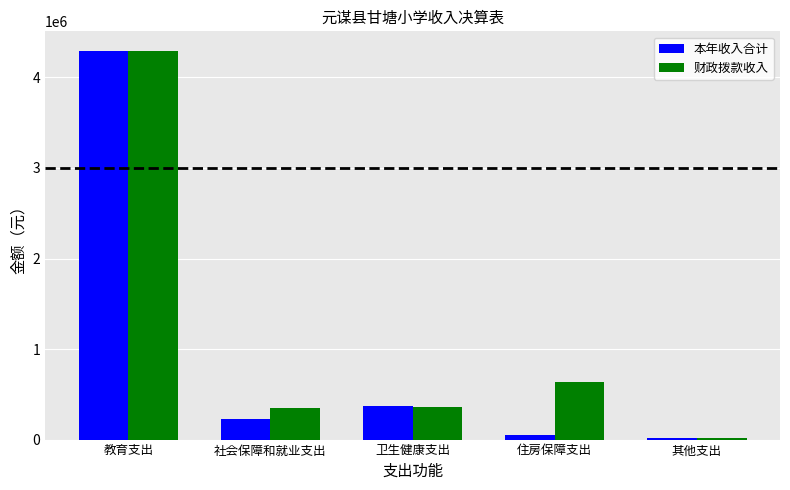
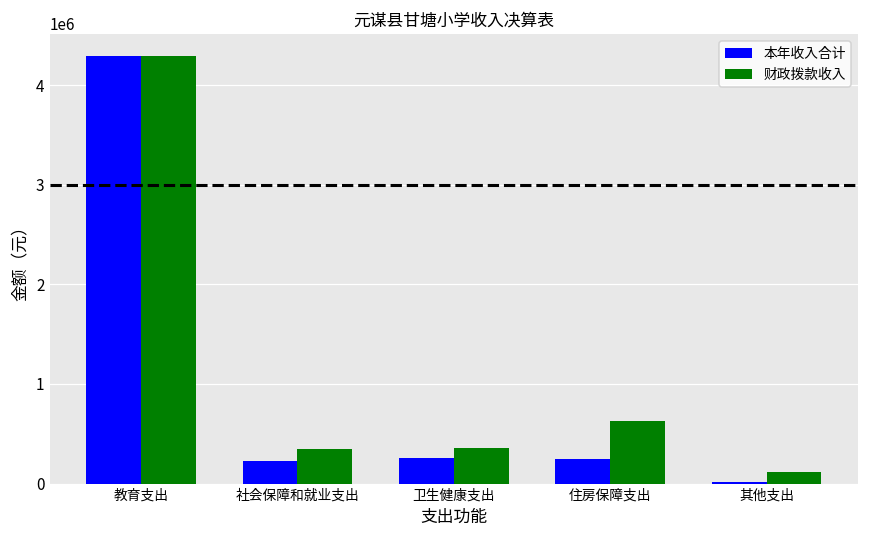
本年收入合计, 卫生健康支出: 400000 -> 300000
本年收入合计, 住房保障支出: 100000 -> 200000
财政拨款收入, 其他支出: 0 -> 100000
